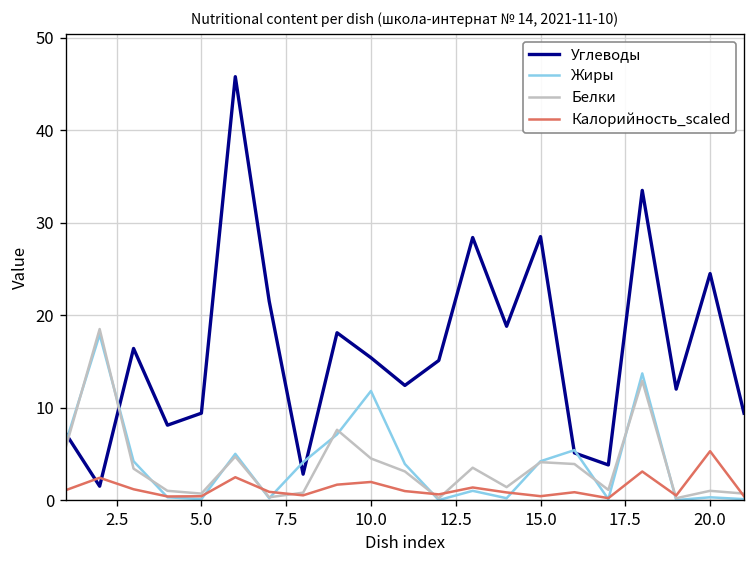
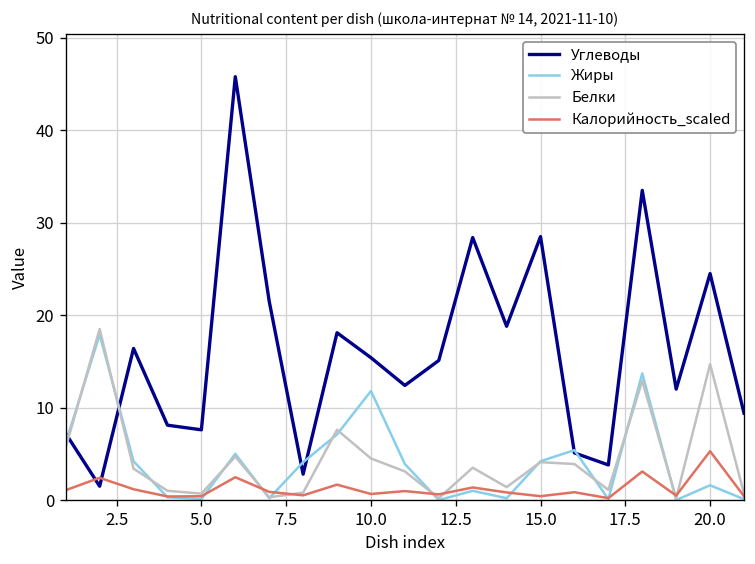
Углеводы, 5.0: 9 -> 8
Калорийность_scaled, 10.0: 2 -> 1
Жиры, 20.0: 0 -> 2
Белки, 20.0: 1 -> 15
